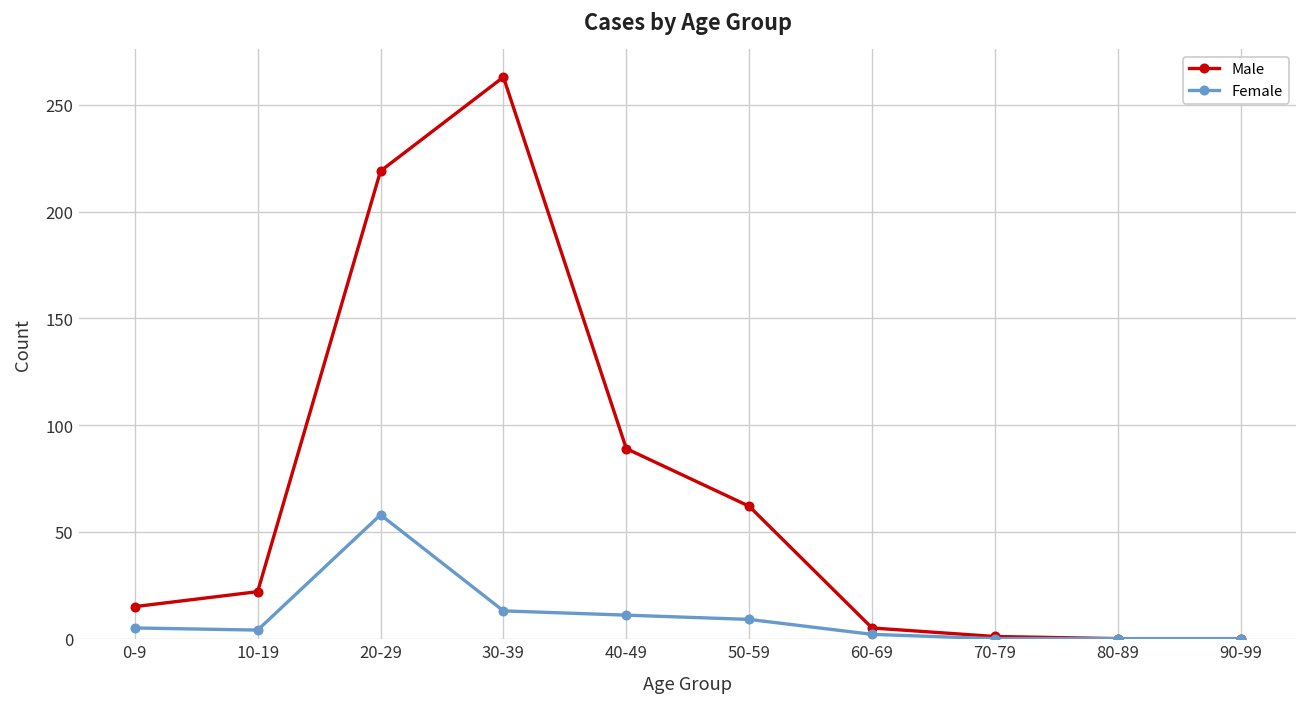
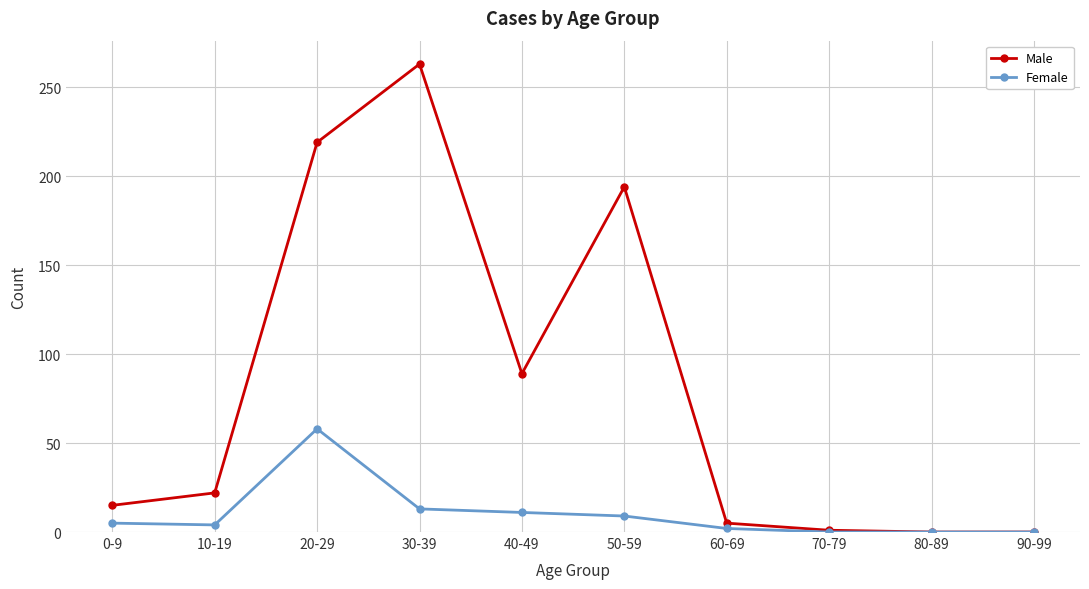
Male, 50-59: 62 -> 194
